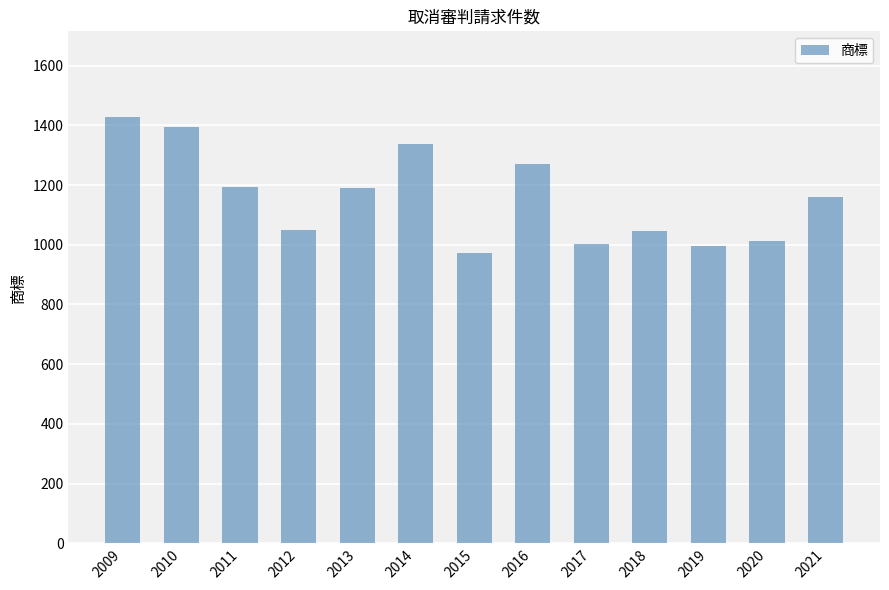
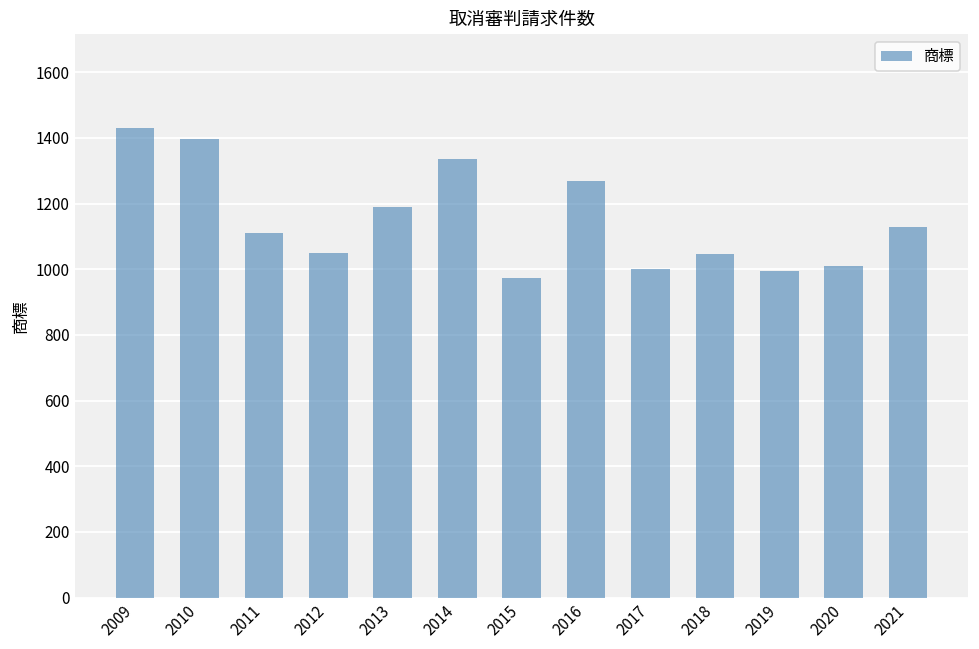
2011: 1190 -> 1110
2021: 1160 -> 1130
